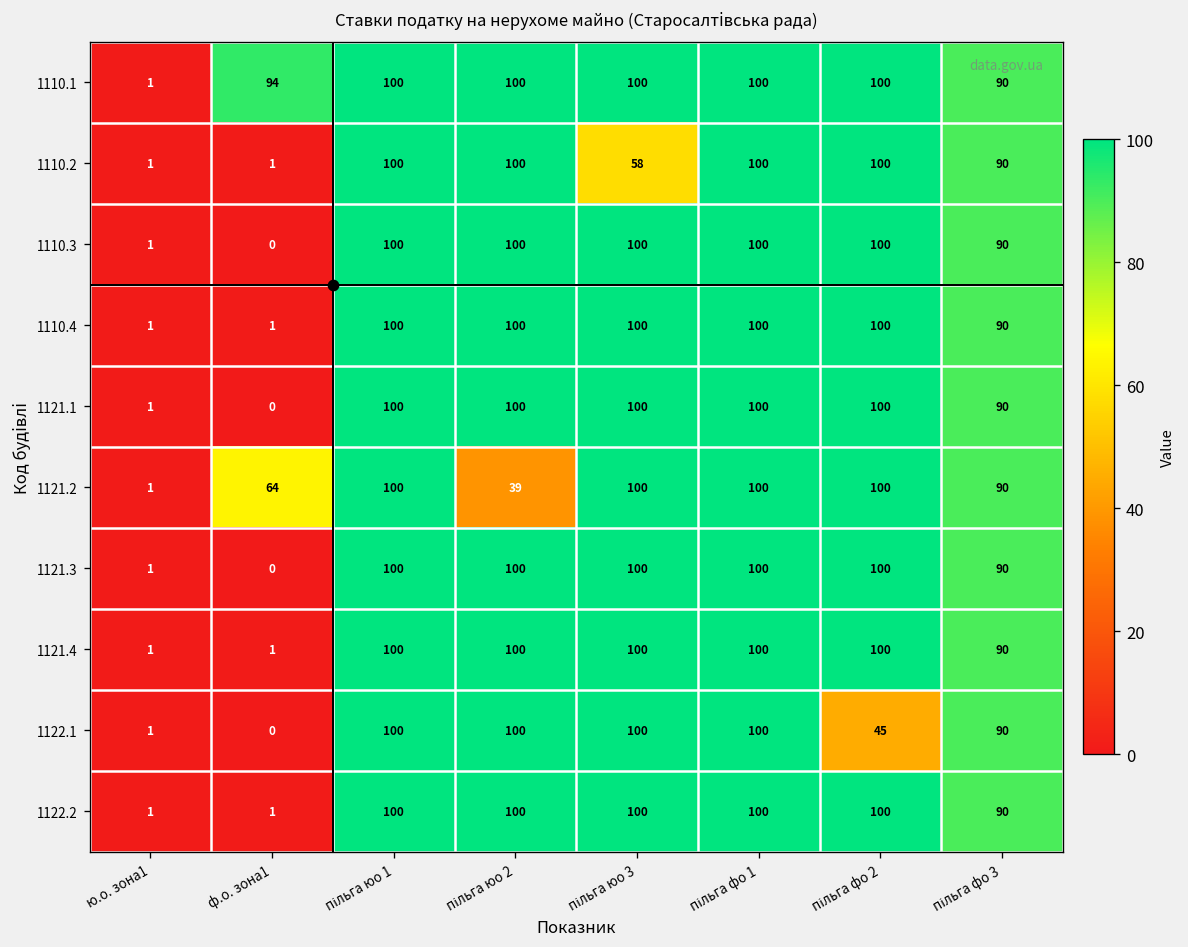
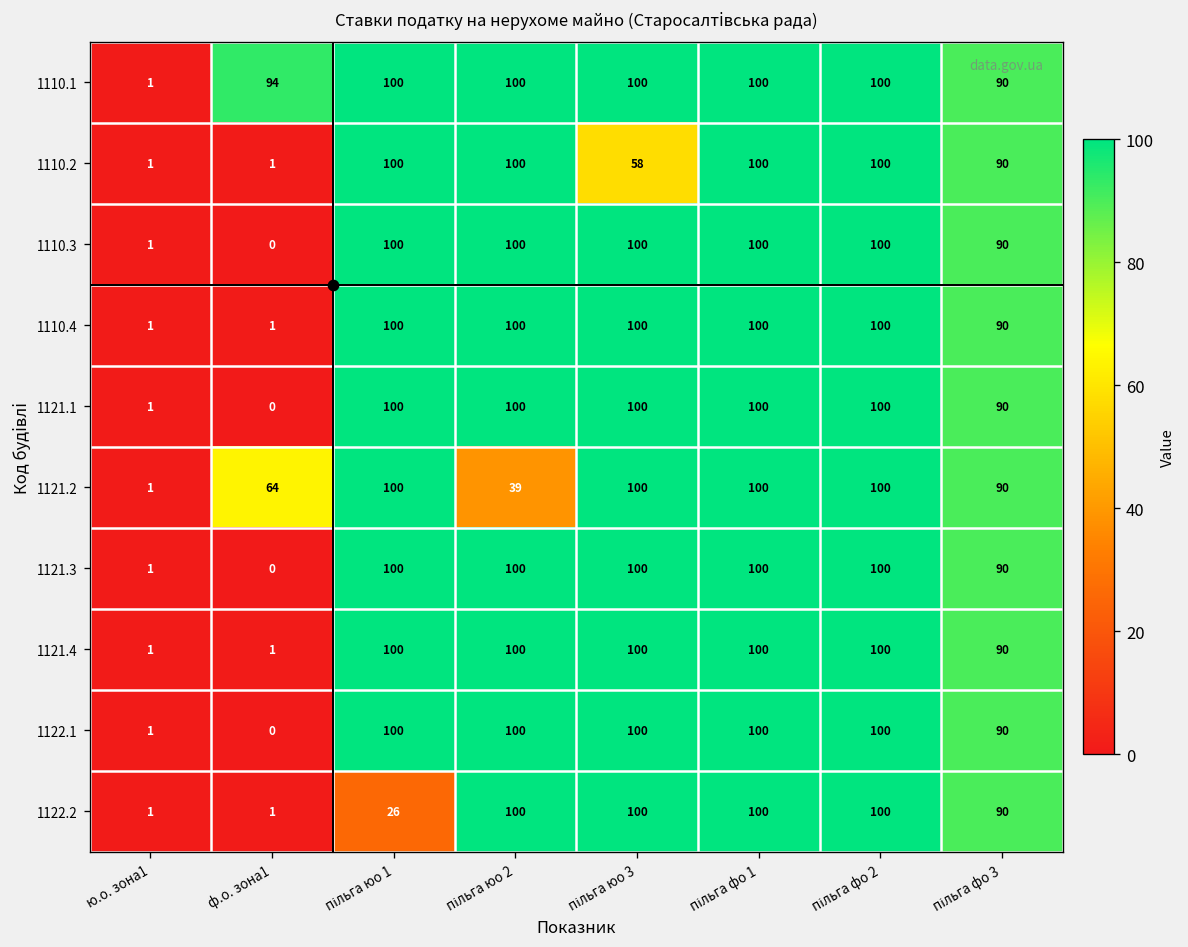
1122.1, пільга фо 2: 45 -> 100
1122.2, пільга юо 1: 100 -> 26
